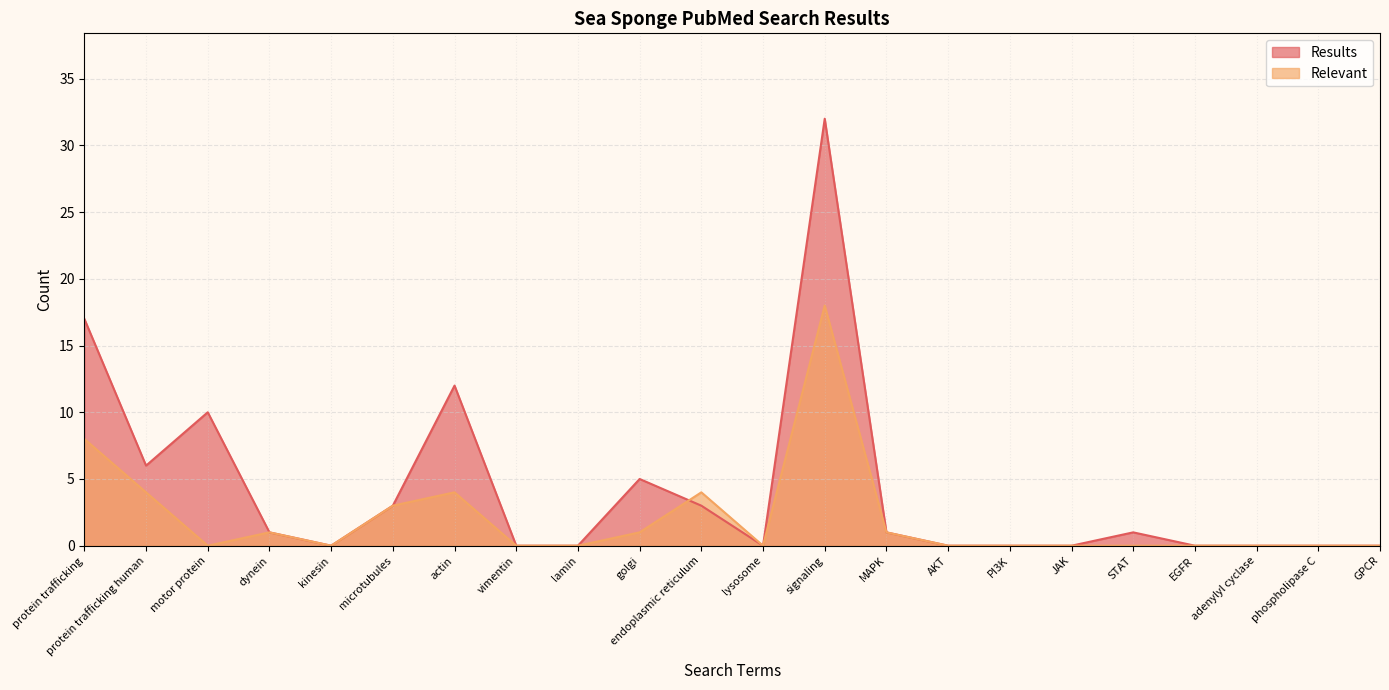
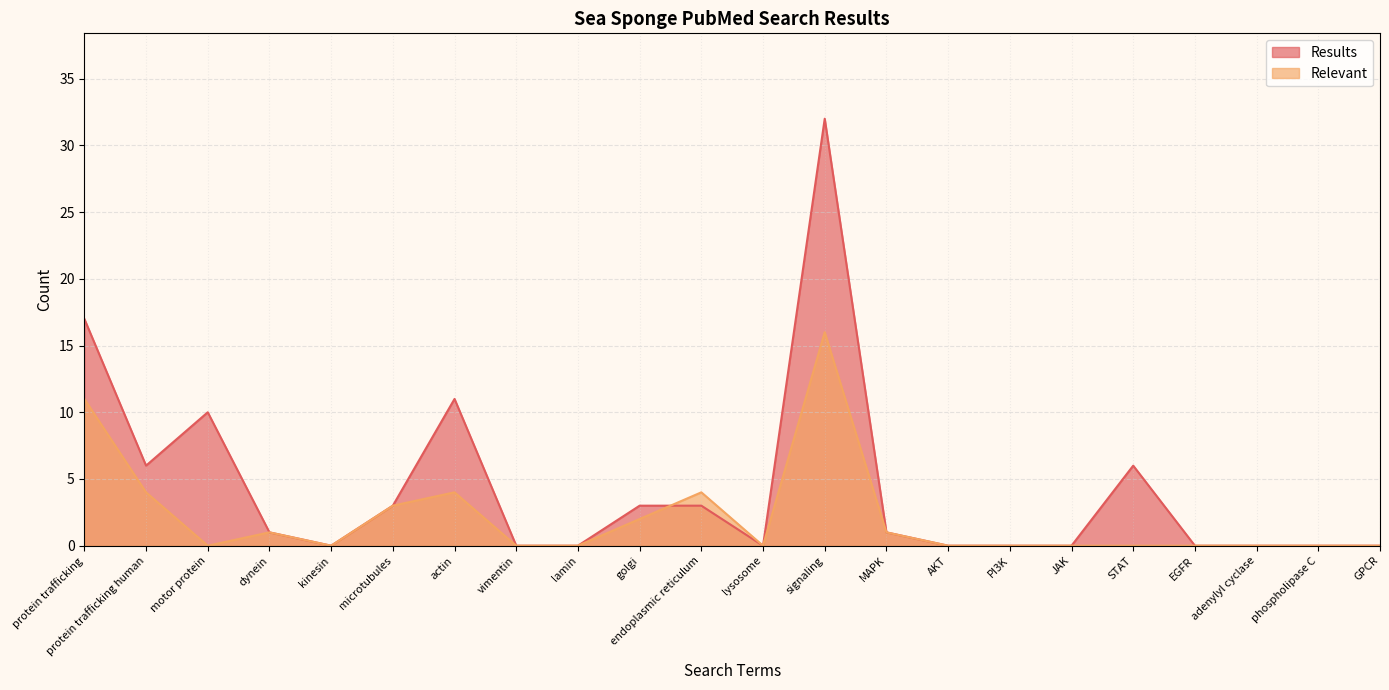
Relevant, protein trafficking: 8 -> 11
Results, actin: 12 -> 11
Results, golgi: 5 -> 3
Relevant, golgi: 1 -> 2
Relevant, signaling: 18 -> 16
Results, STAT: 1 -> 6
